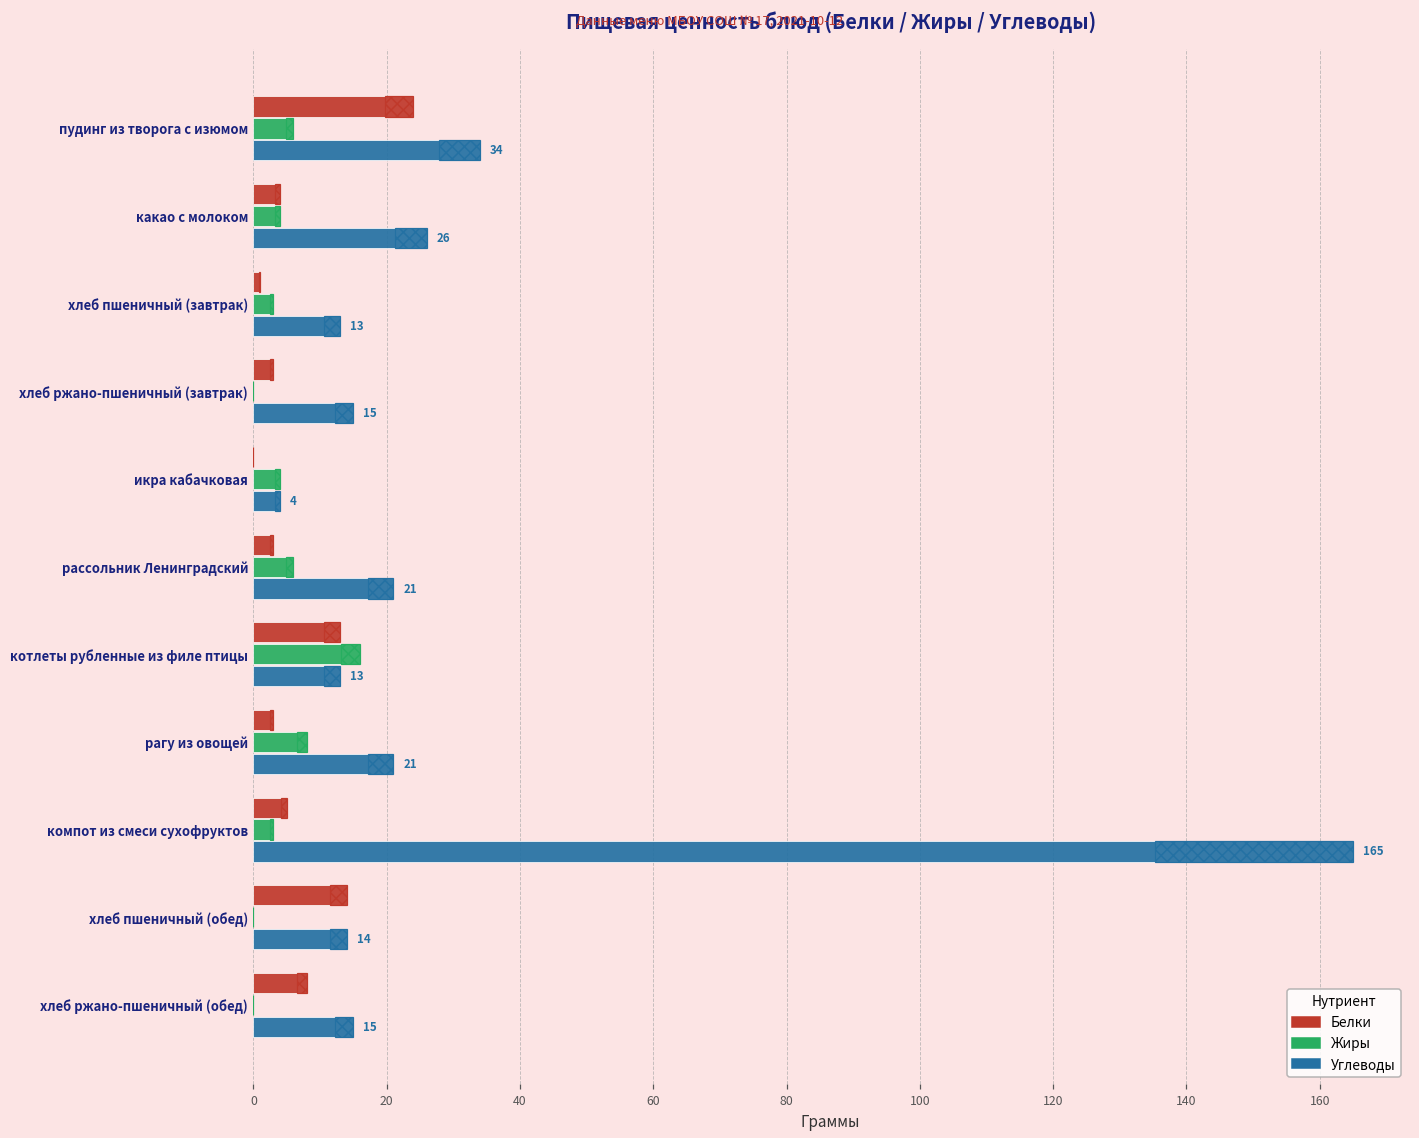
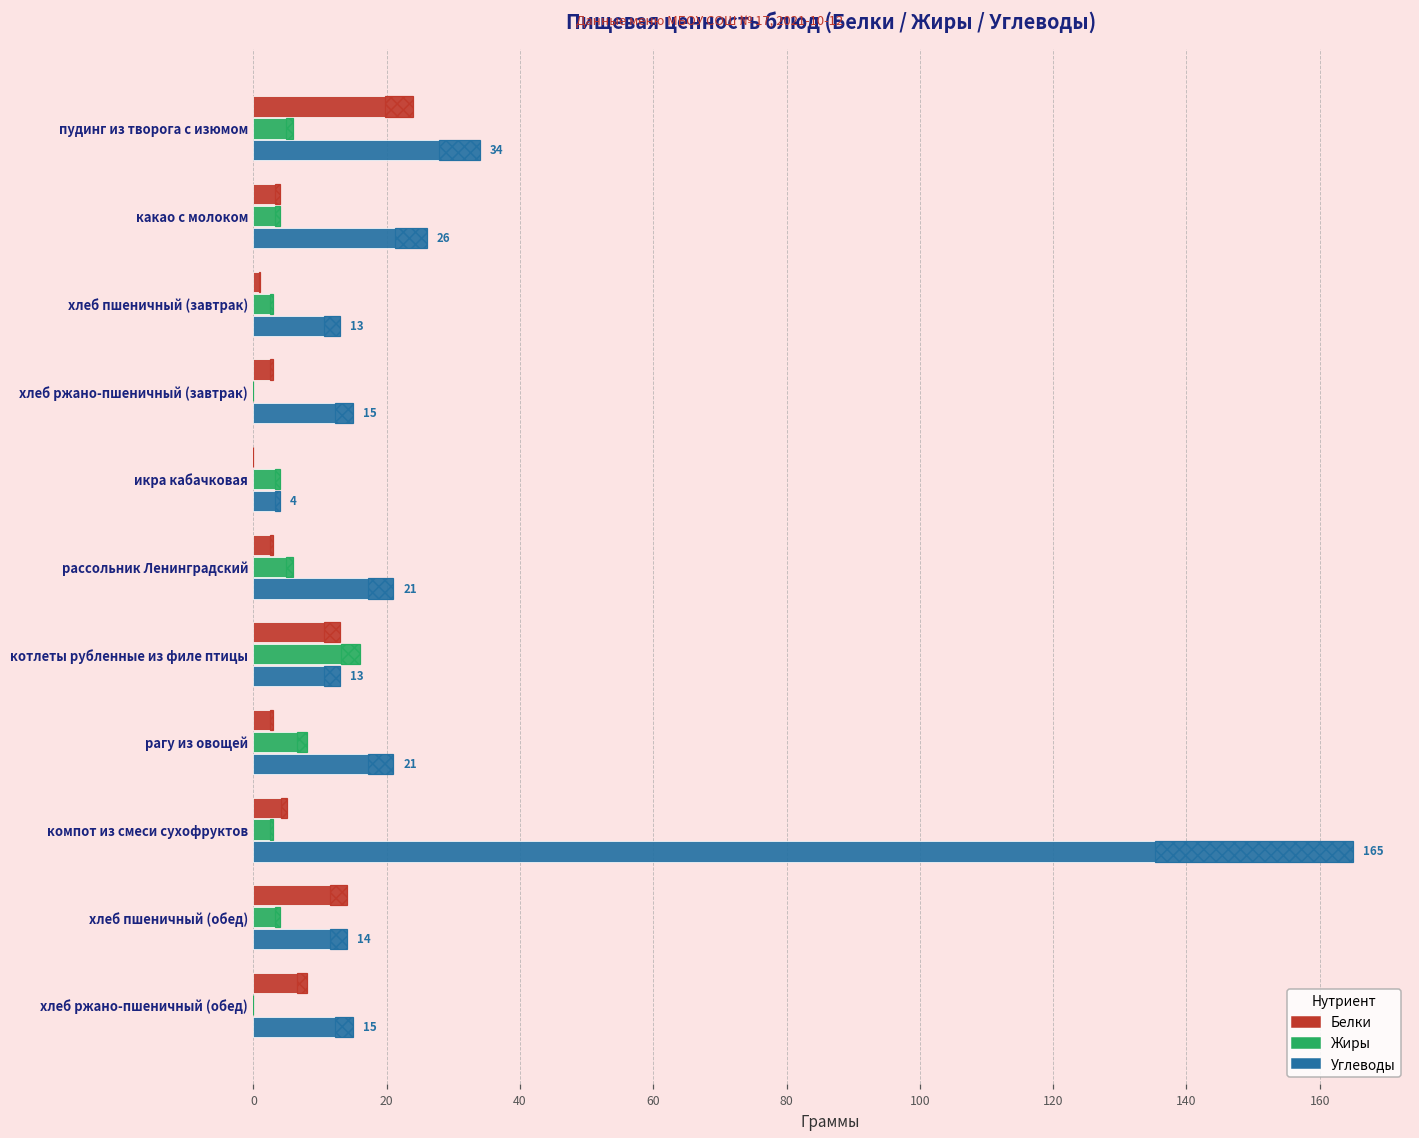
Жиры, хлеб пшеничный (обед): 0 -> 4
